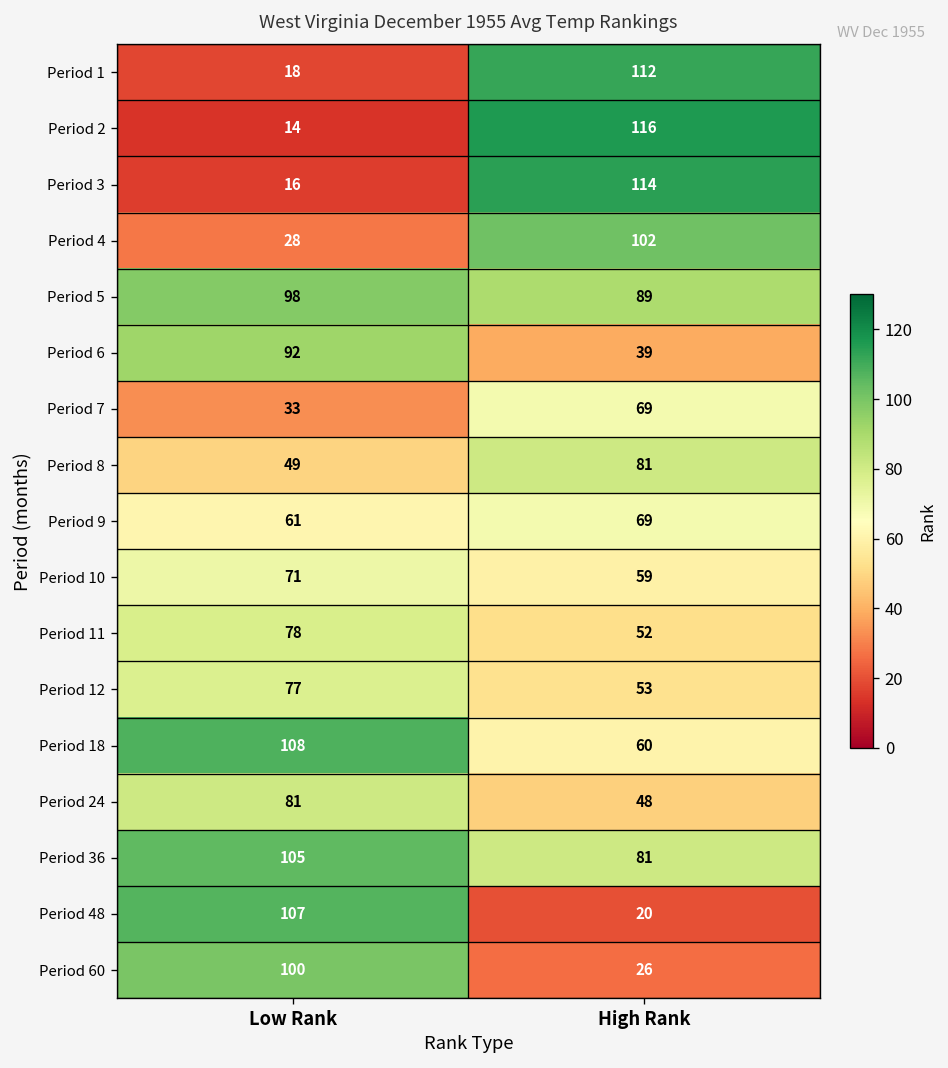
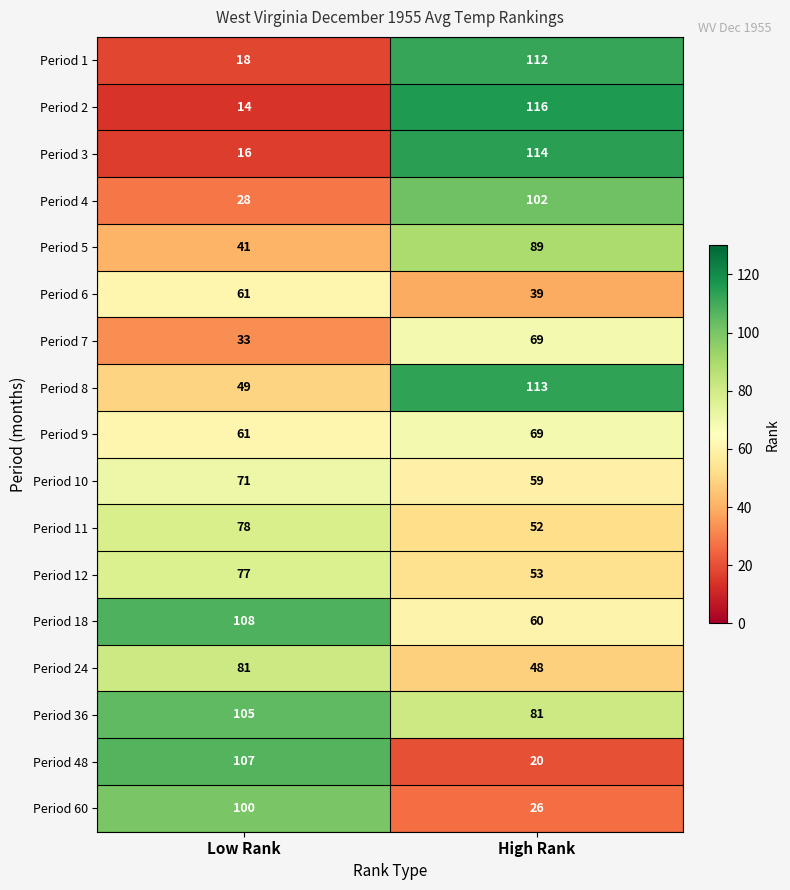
Period 5, Low Rank: 98 -> 41
Period 6, Low Rank: 92 -> 61
Period 8, High Rank: 81 -> 113
